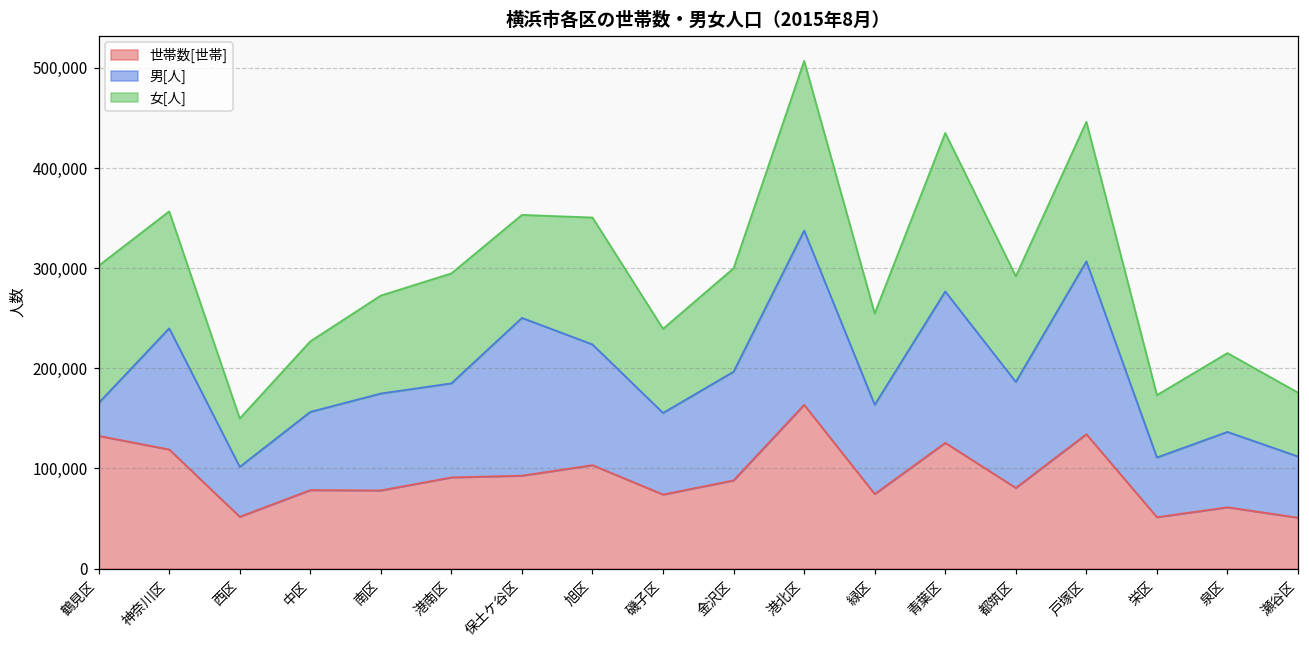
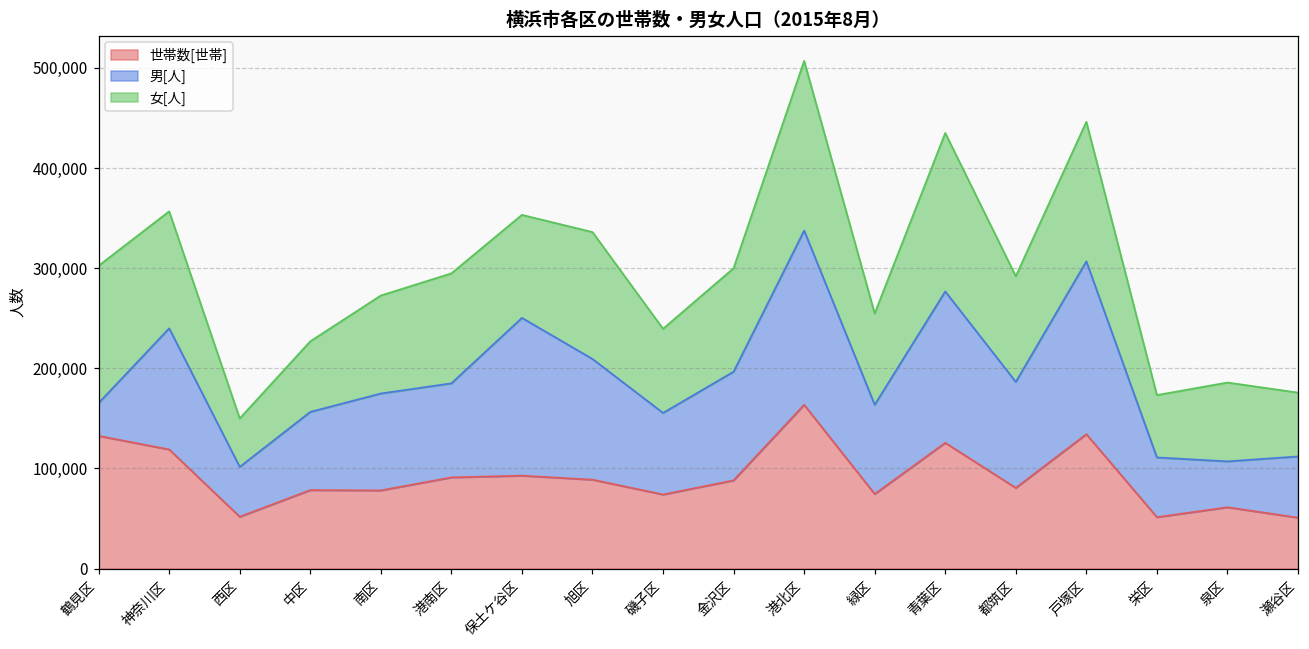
世帯数[世帯], 旭区: 100,000 -> 90,000
男[人], 泉区: 80,000 -> 50,000
